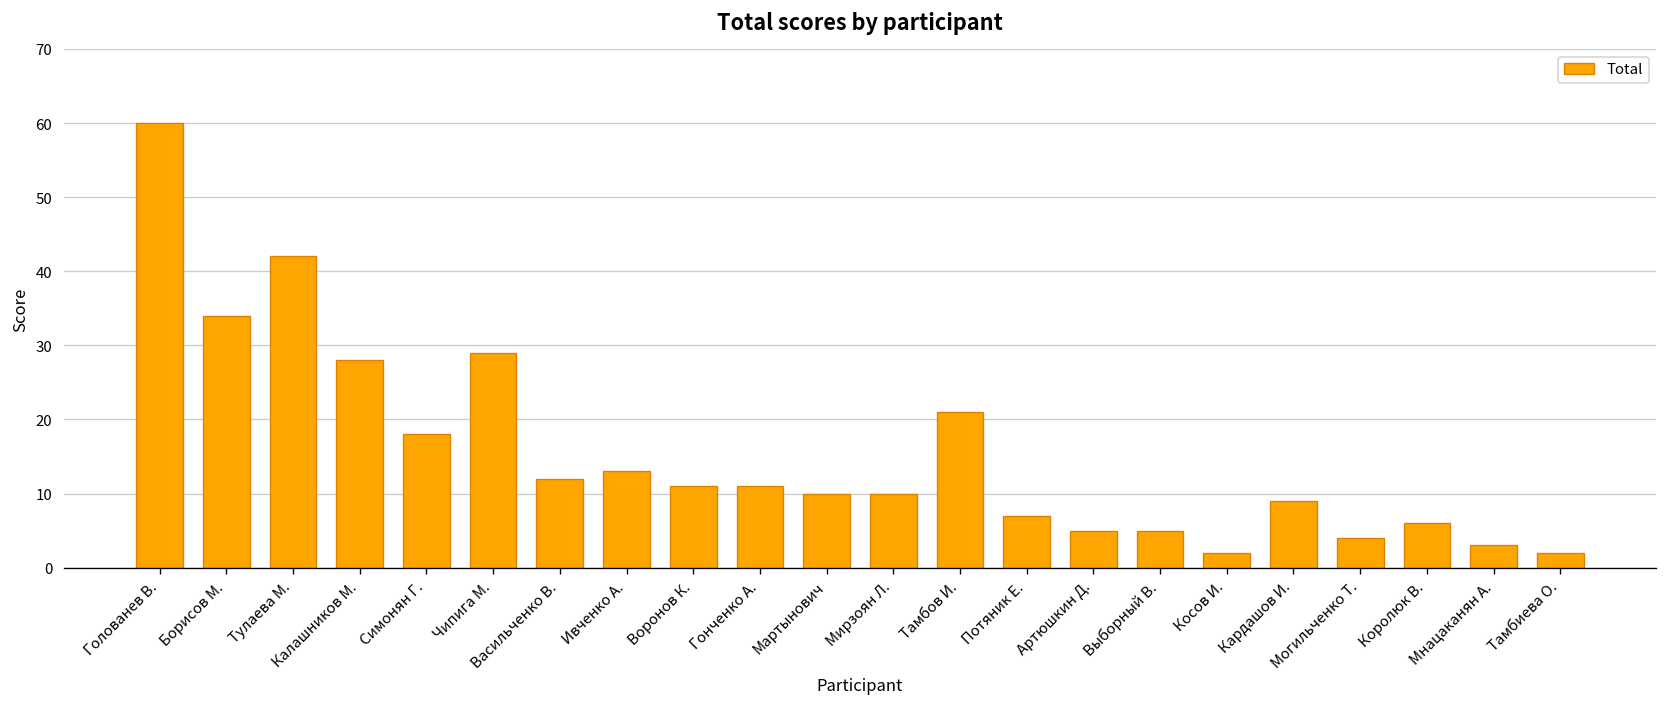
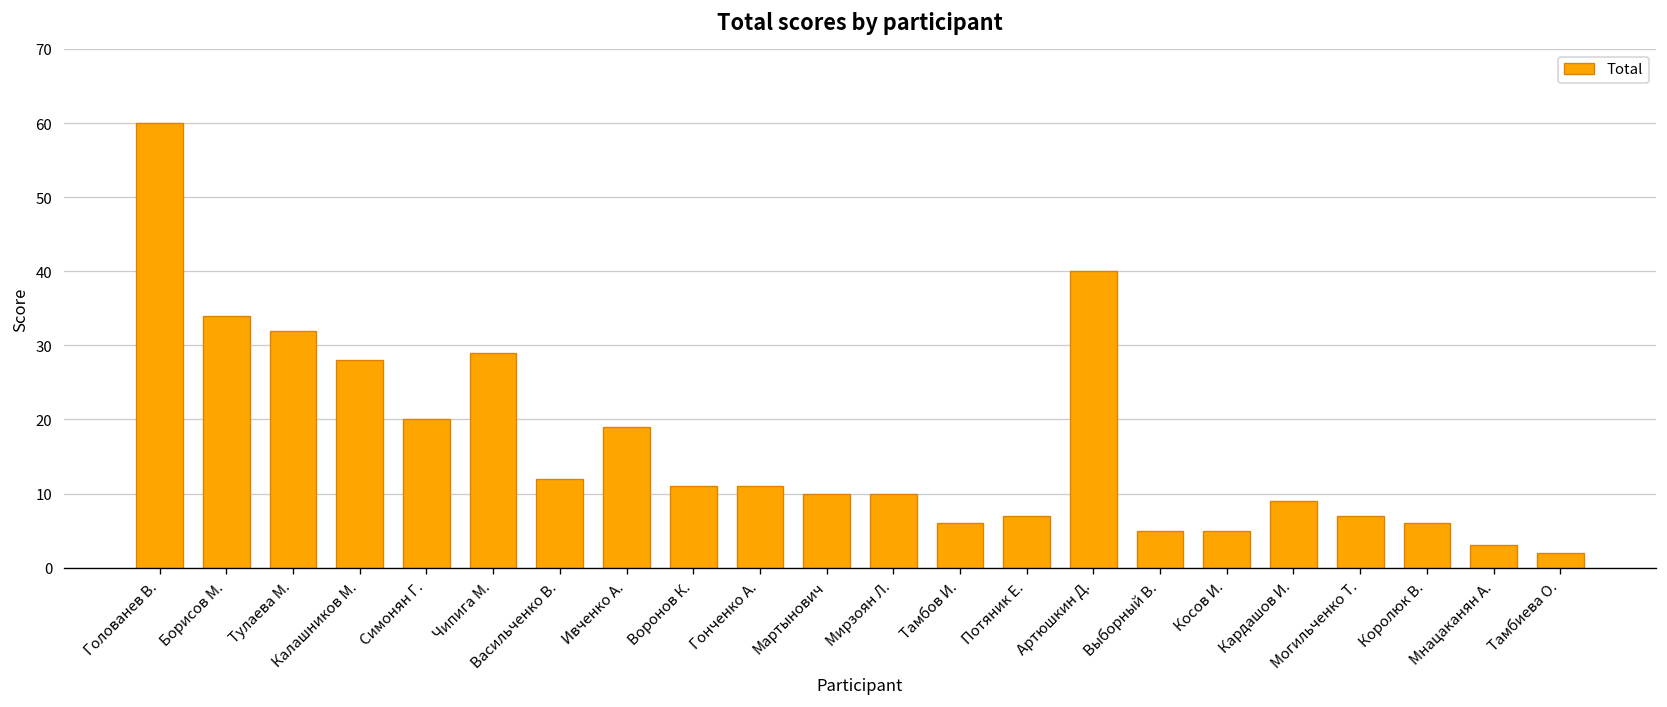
Тулаева М.: 42 -> 32
Симонян Г.: 18 -> 20
Ивченко А.: 13 -> 19
Тамбов И.: 21 -> 6
Артюшкин Д.: 5 -> 40
Косов И.: 2 -> 5
Могильченко Т.: 4 -> 7
